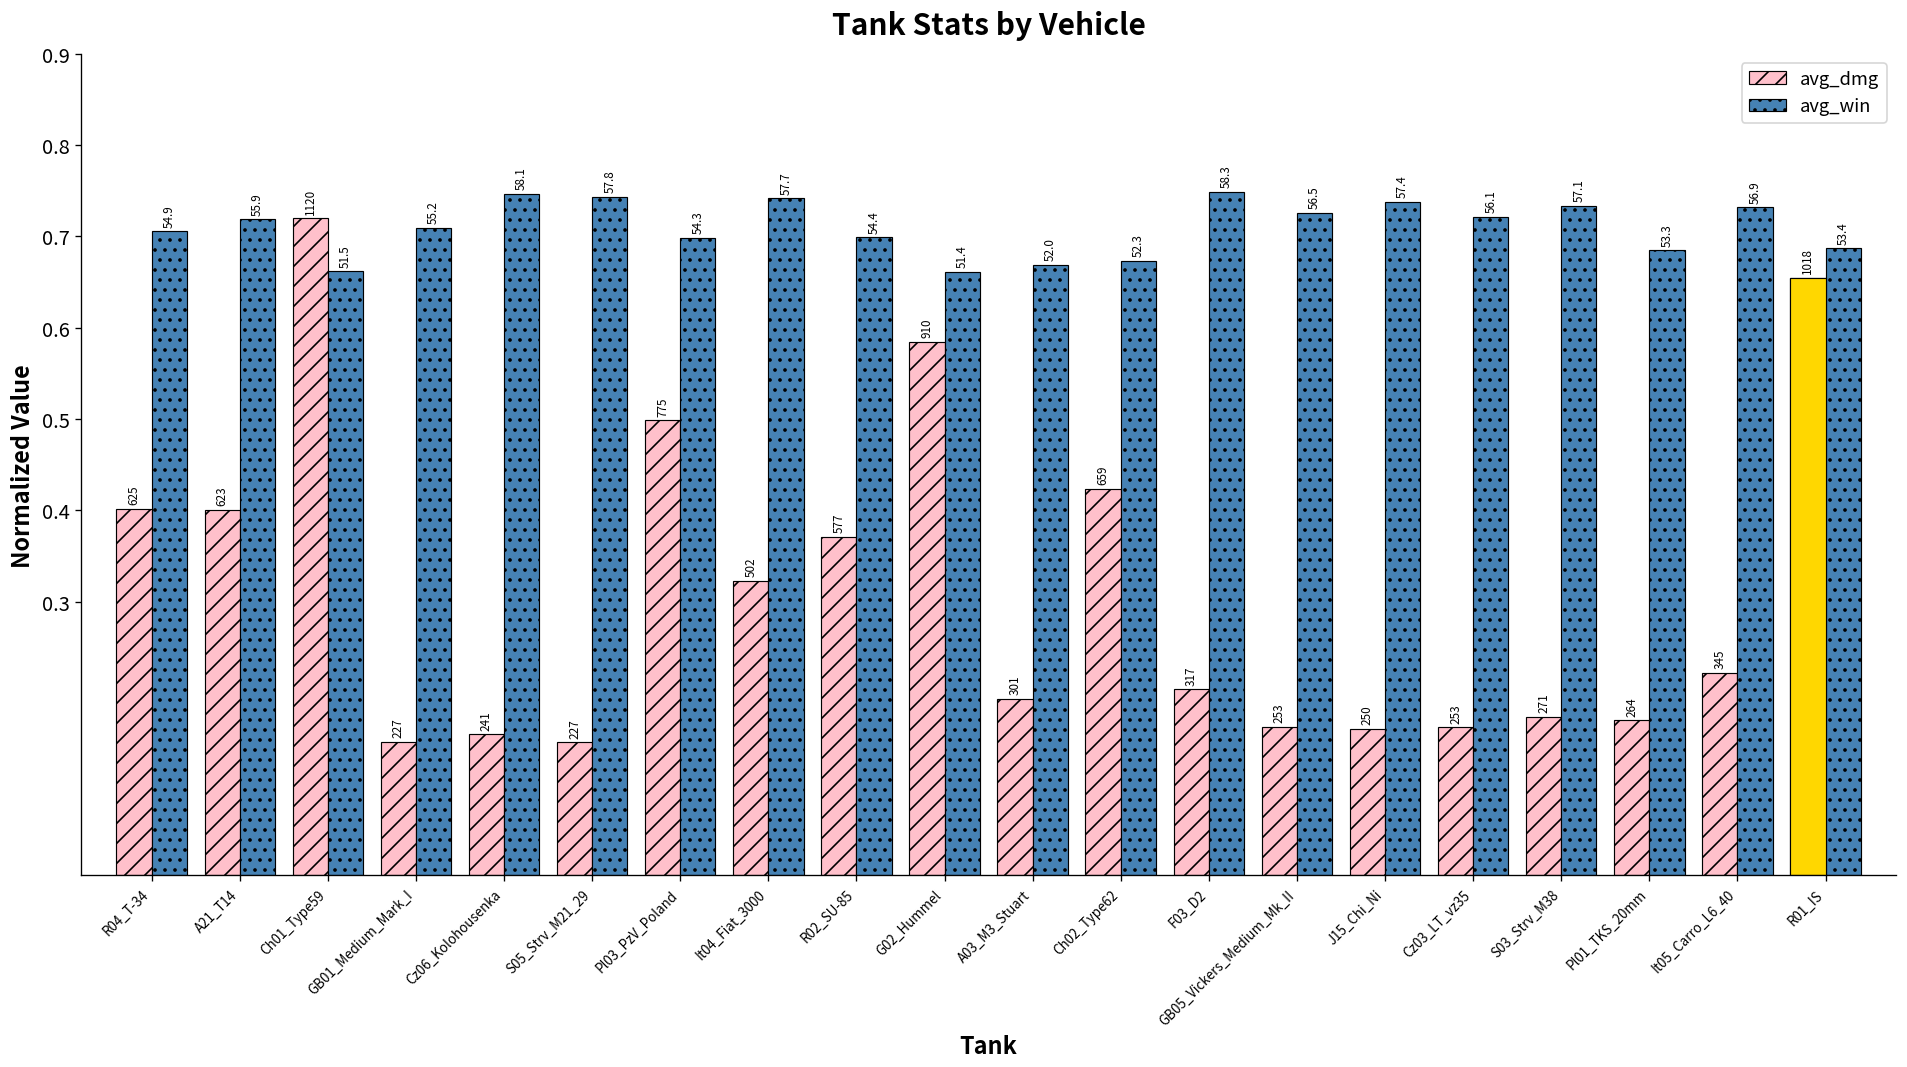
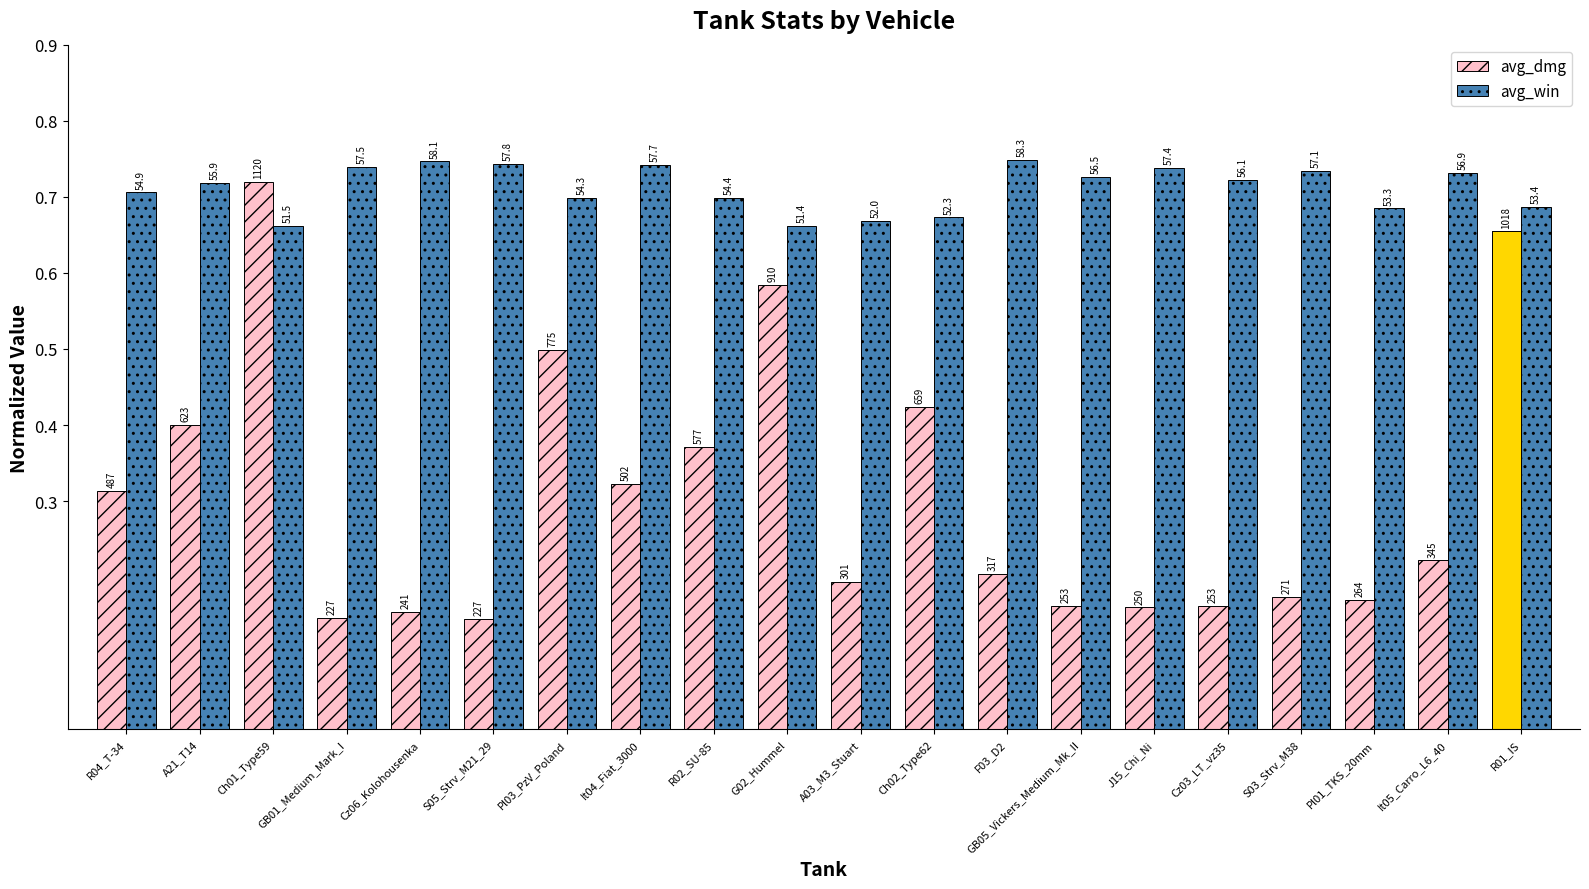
avg_dmg, R04_T-34: 625 -> 487
avg_win, GB01_Medium_Mark_I: 55.2 -> 57.5
